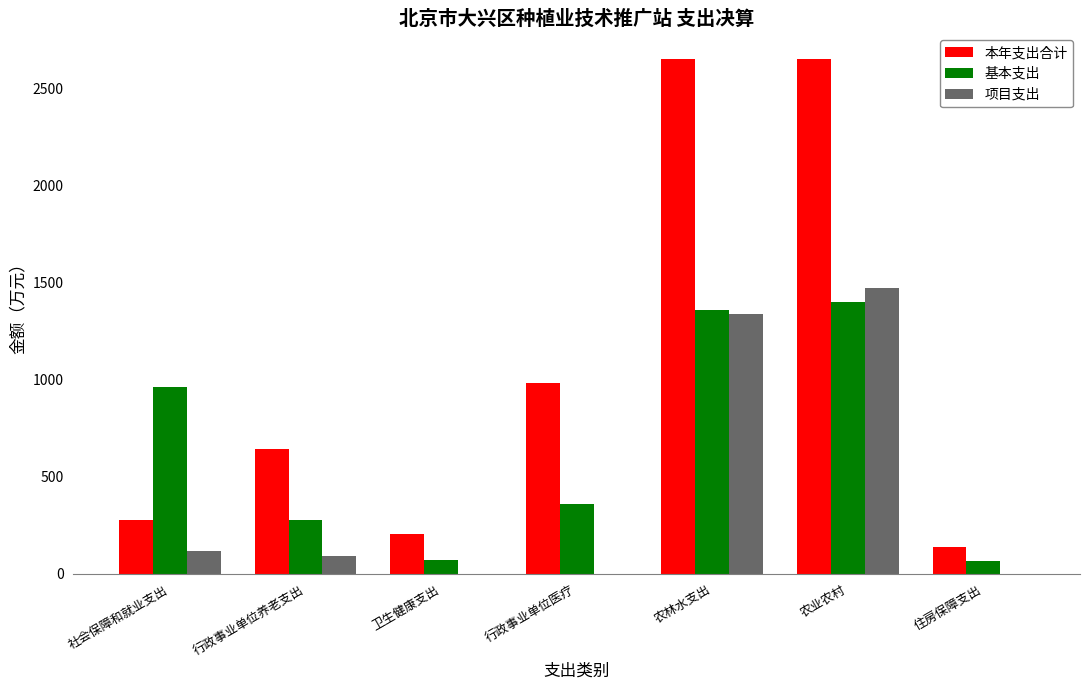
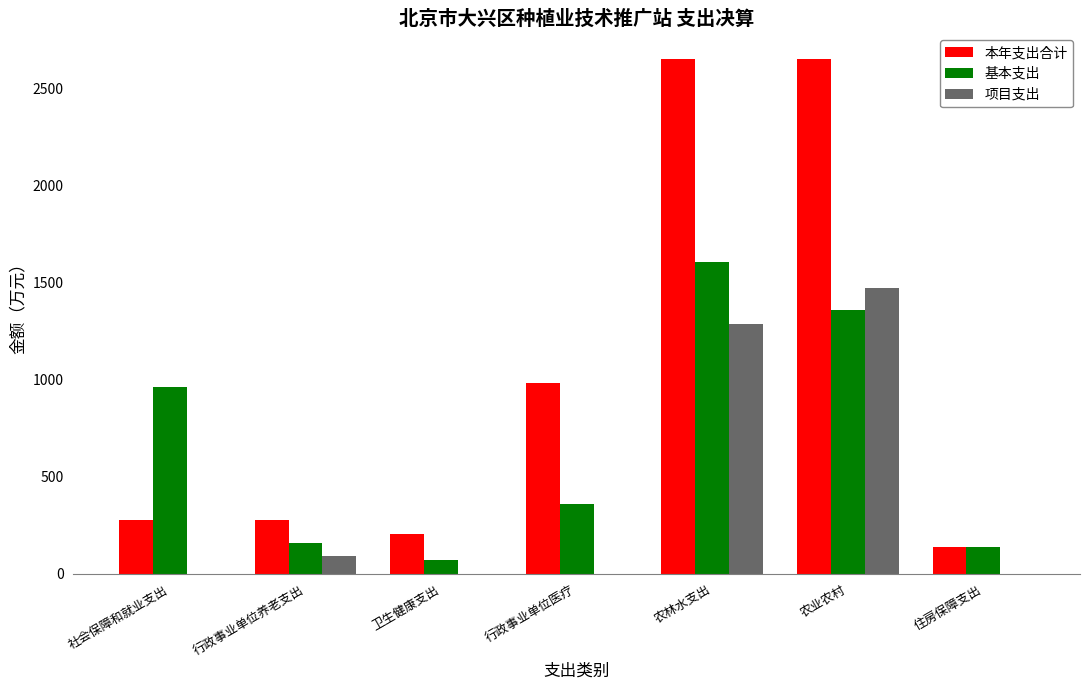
项目支出, 社会保障和就业支出: 120 -> 0
本年支出合计, 行政事业单位养老支出: 640 -> 280
基本支出, 行政事业单位养老支出: 280 -> 160
基本支出, 农林水支出: 1360 -> 1610
项目支出, 农林水支出: 1340 -> 1290
基本支出, 农业农村: 1400 -> 1360
基本支出, 住房保障支出: 70 -> 140
